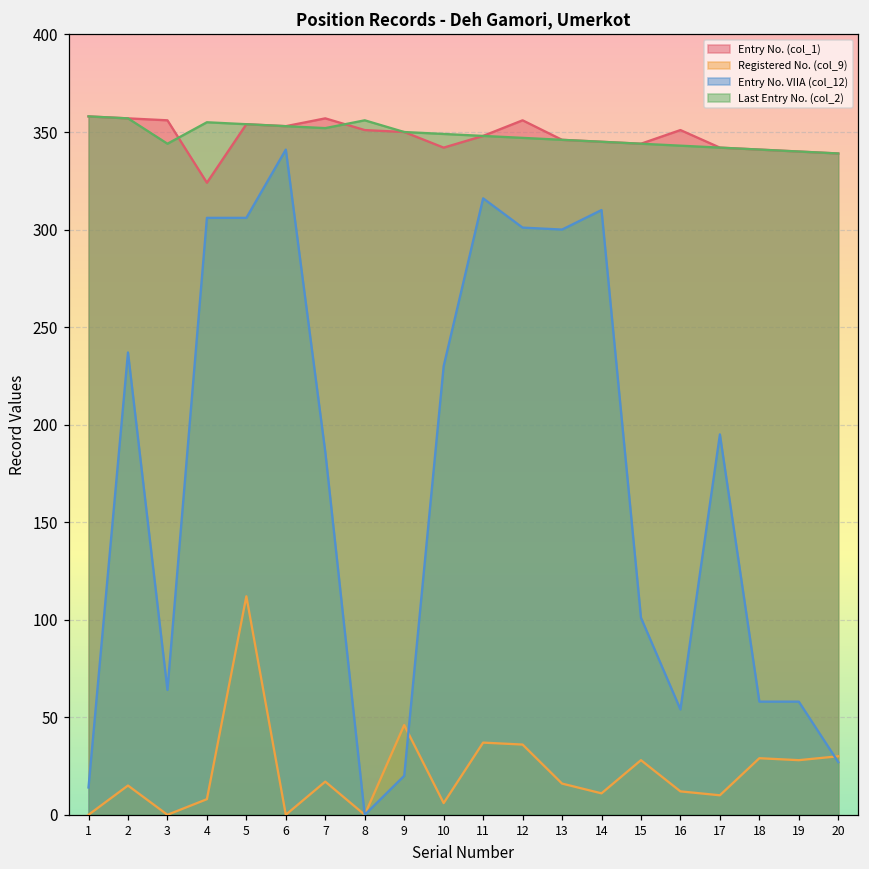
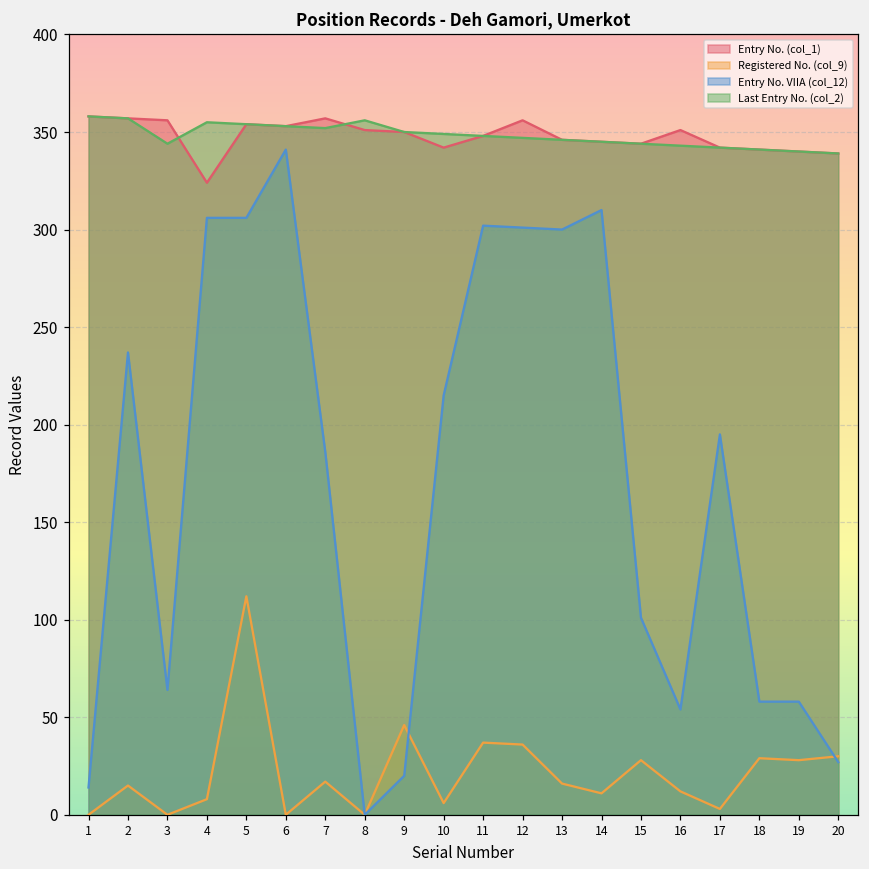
Entry No. VIIA (col_12), 10: 230 -> 215
Entry No. VIIA (col_12), 11: 316 -> 302
Registered No. (col_9), 17: 10 -> 3
